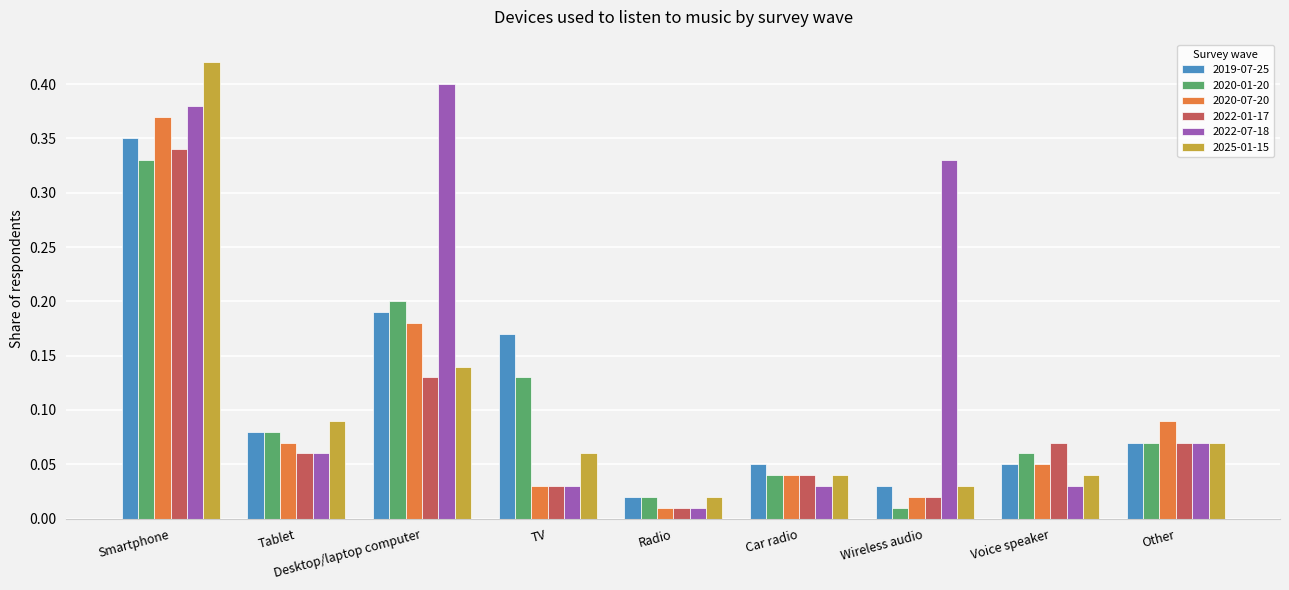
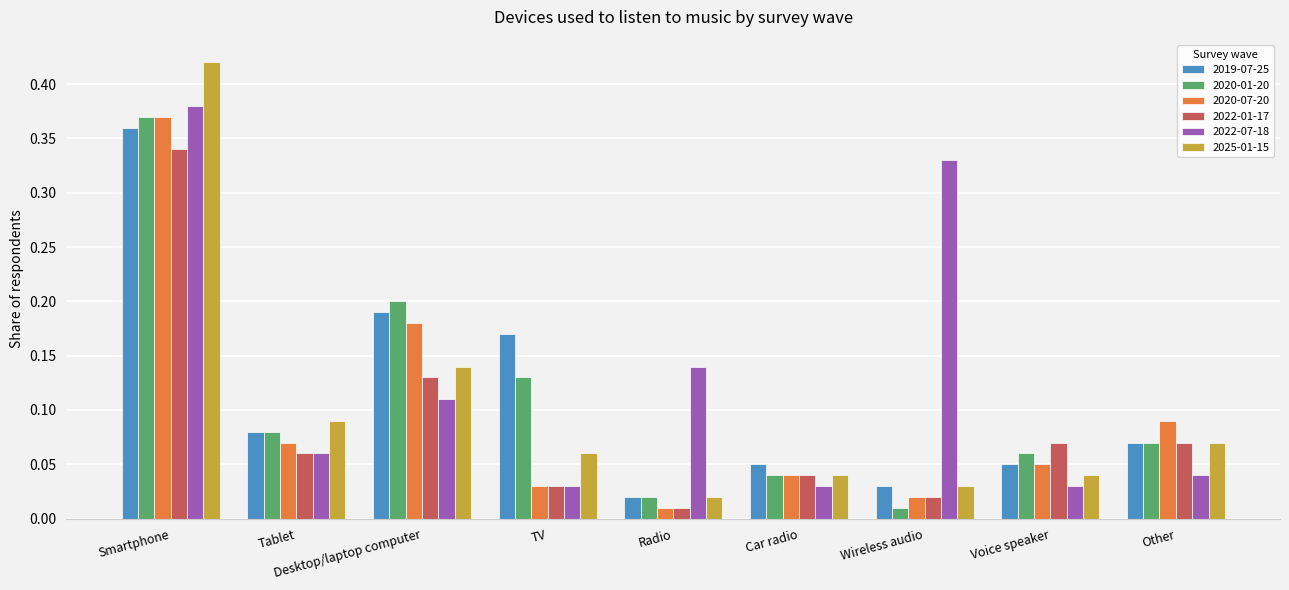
2019-07-25, Smartphone: 0.35 -> 0.36
2020-01-20, Smartphone: 0.33 -> 0.37
2022-07-18, Desktop/laptop computer: 0.40 -> 0.11
2022-07-18, Radio: 0.01 -> 0.14
2022-07-18, Other: 0.07 -> 0.04
